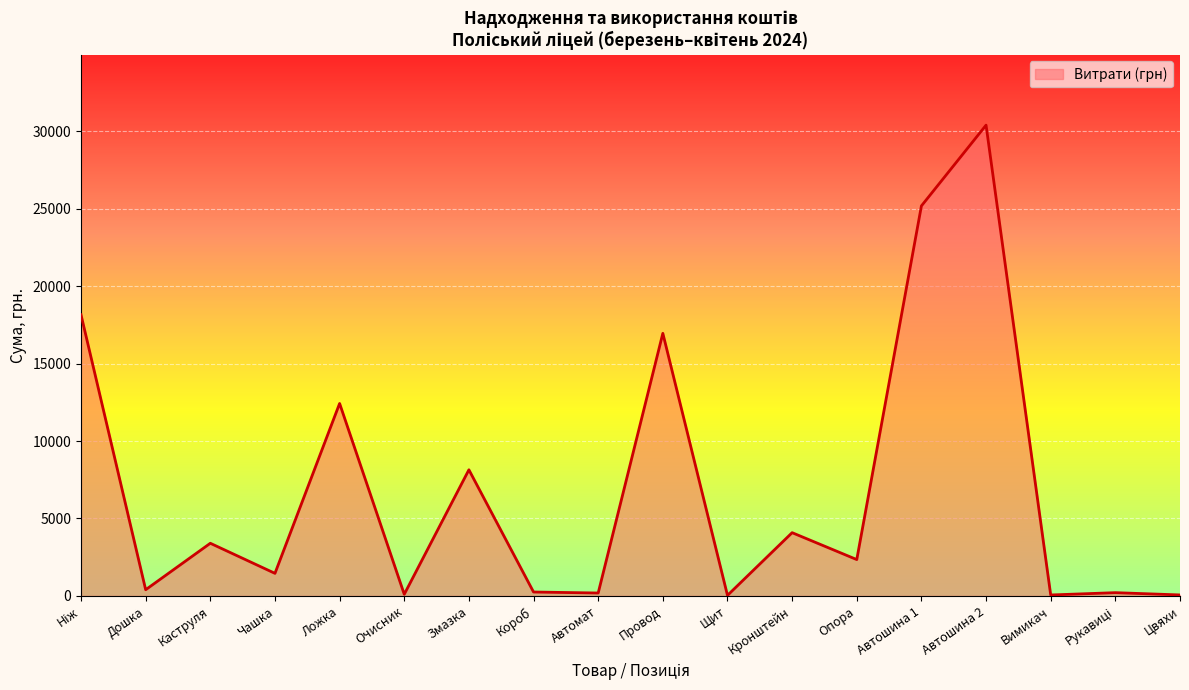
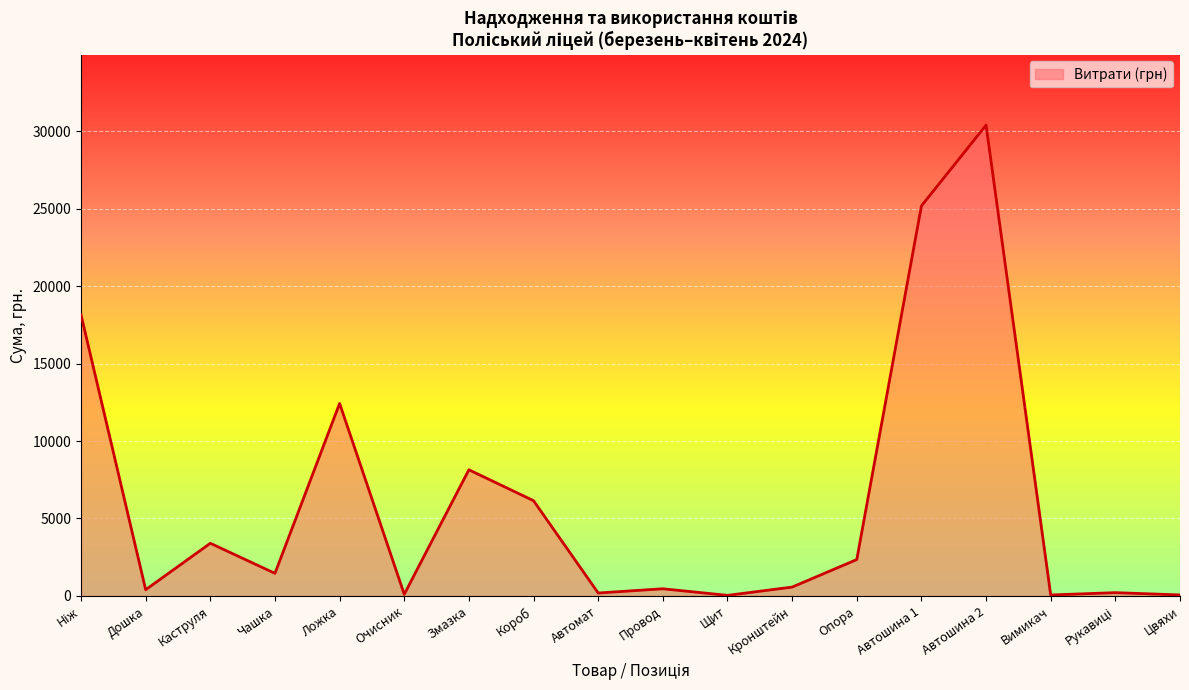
Короб: 300 -> 6100
Провод: 17000 -> 500
Кронштейн: 4100 -> 600
